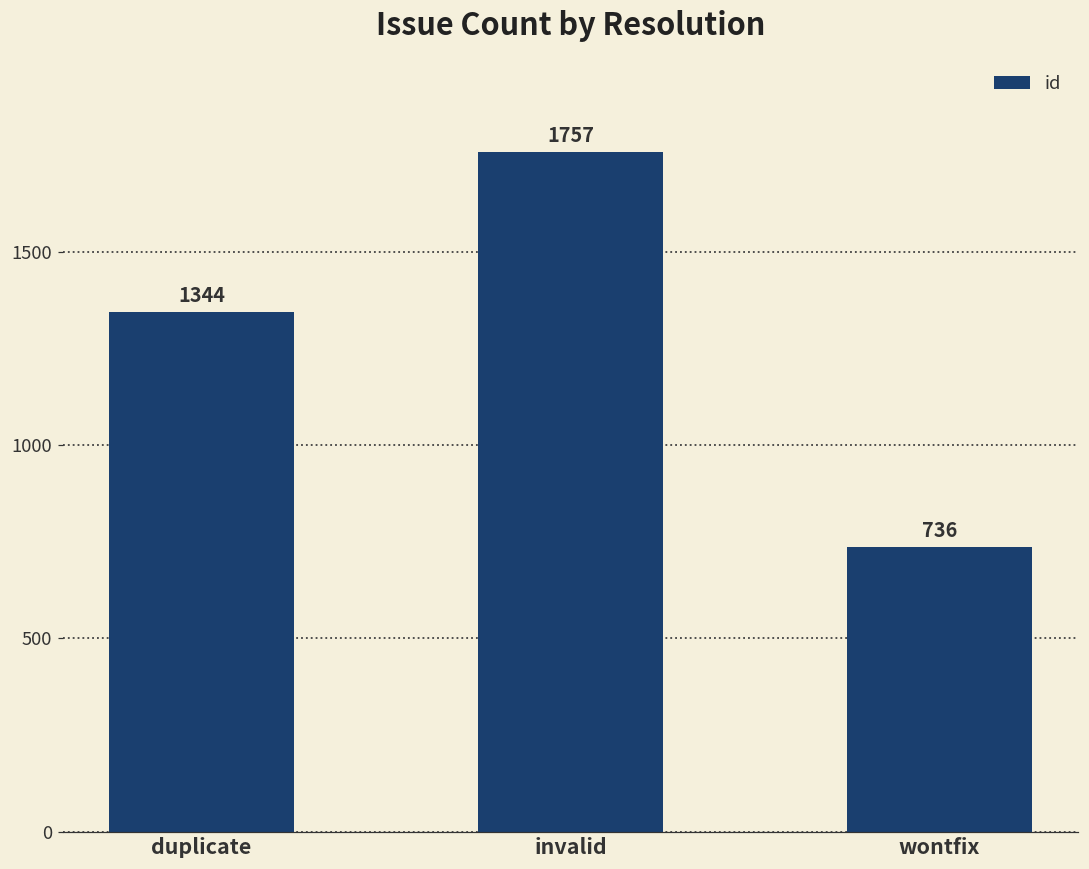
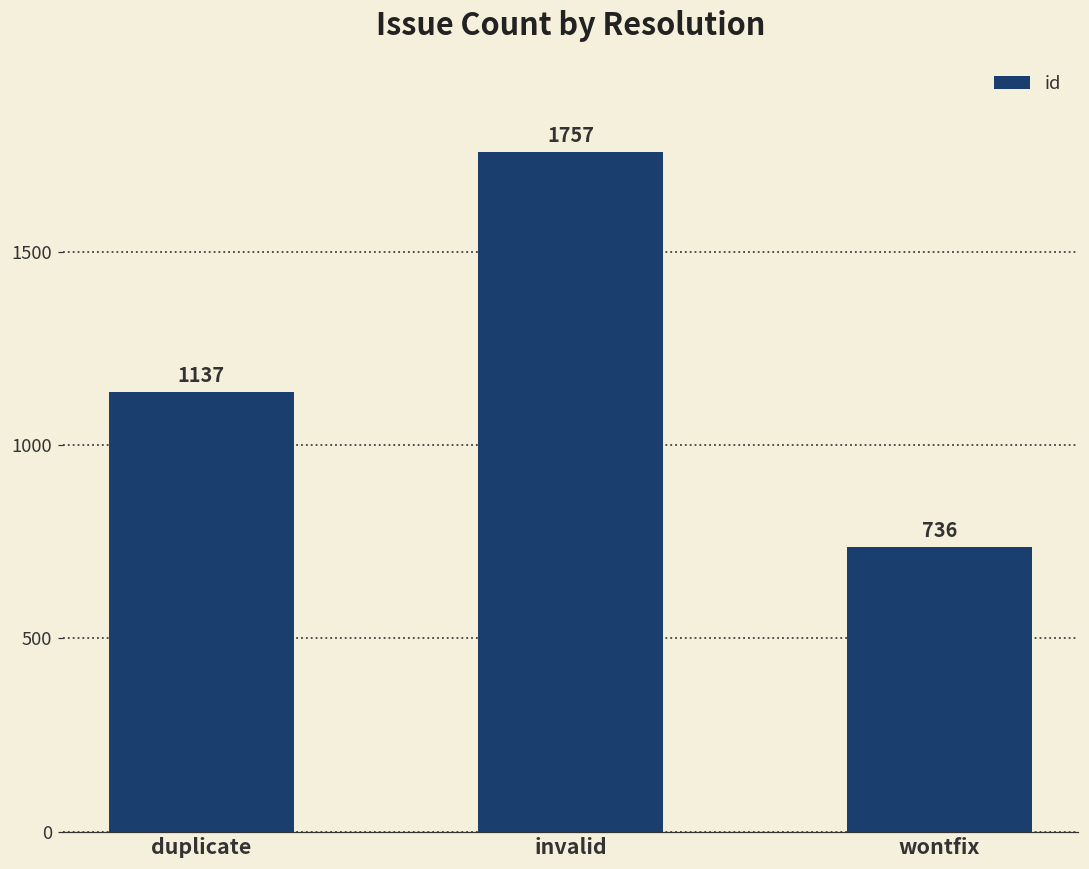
duplicate: 1344 -> 1137
